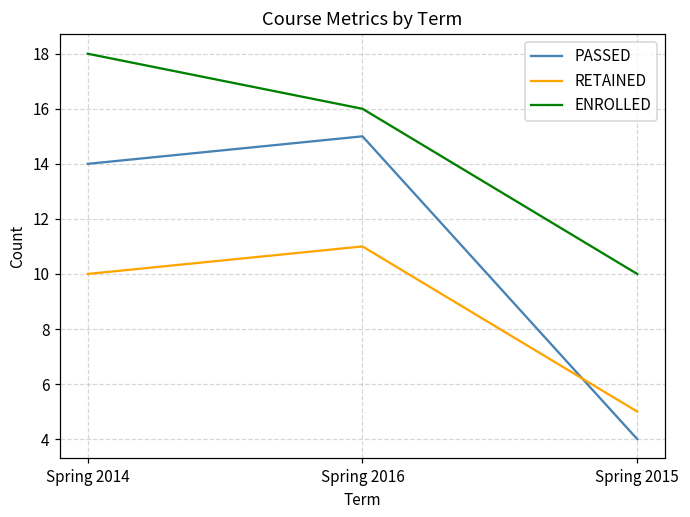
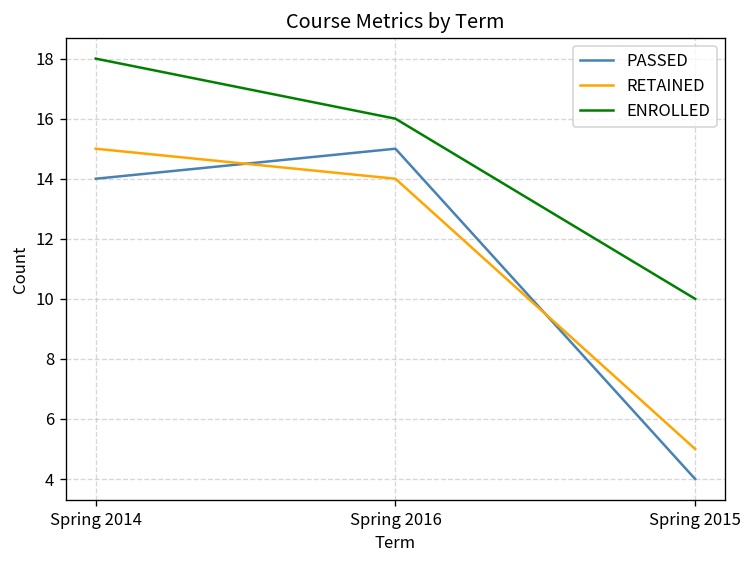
RETAINED, Spring 2014: 10 -> 15
RETAINED, Spring 2016: 11 -> 14
